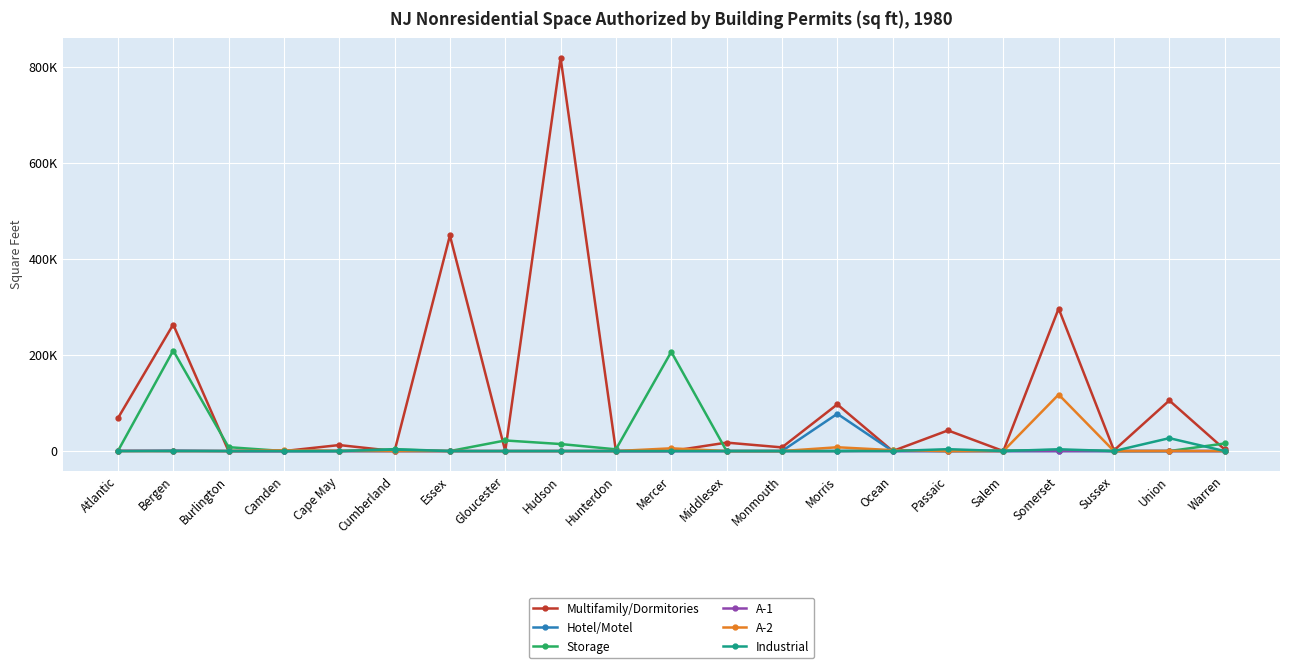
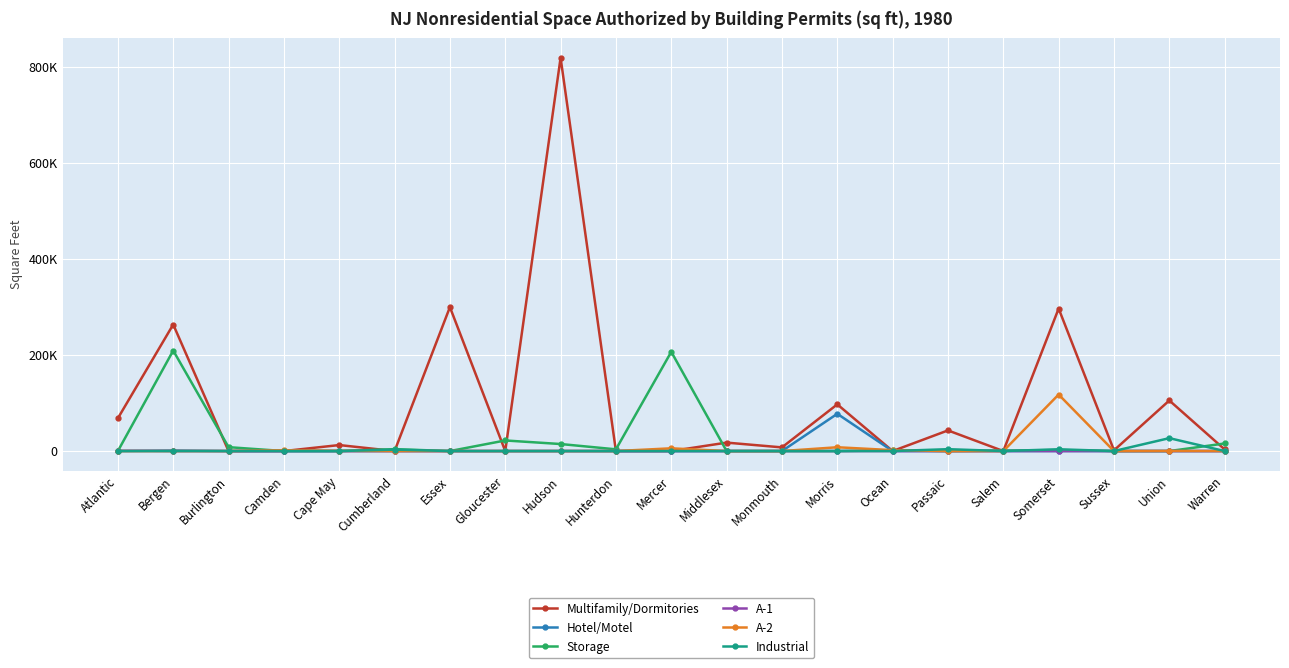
Multifamily/Dormitories, Essex: 450000 -> 300000
